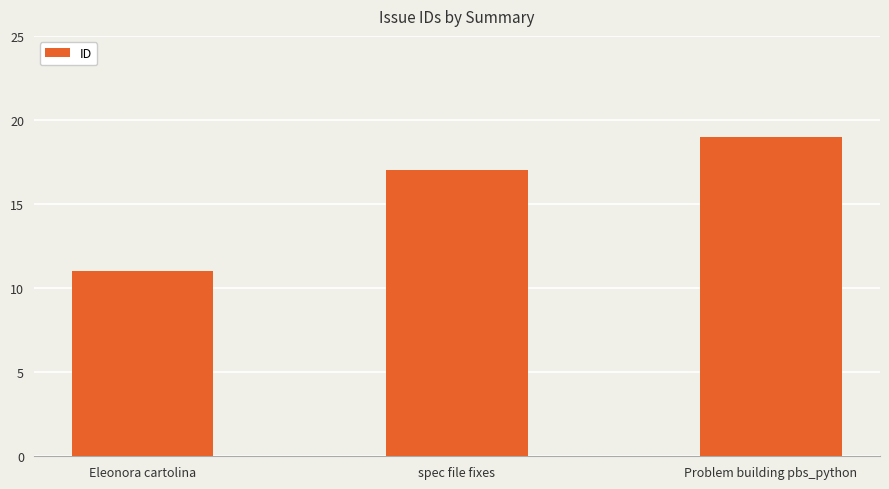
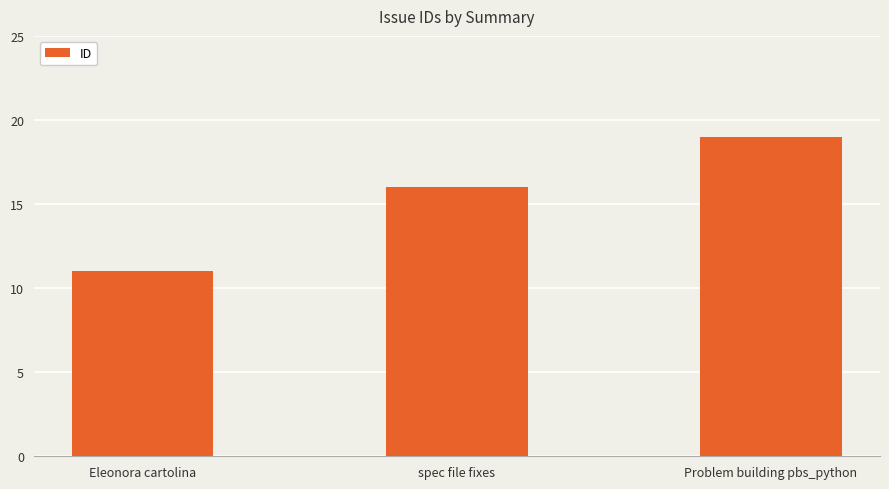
spec file fixes: 17 -> 16
